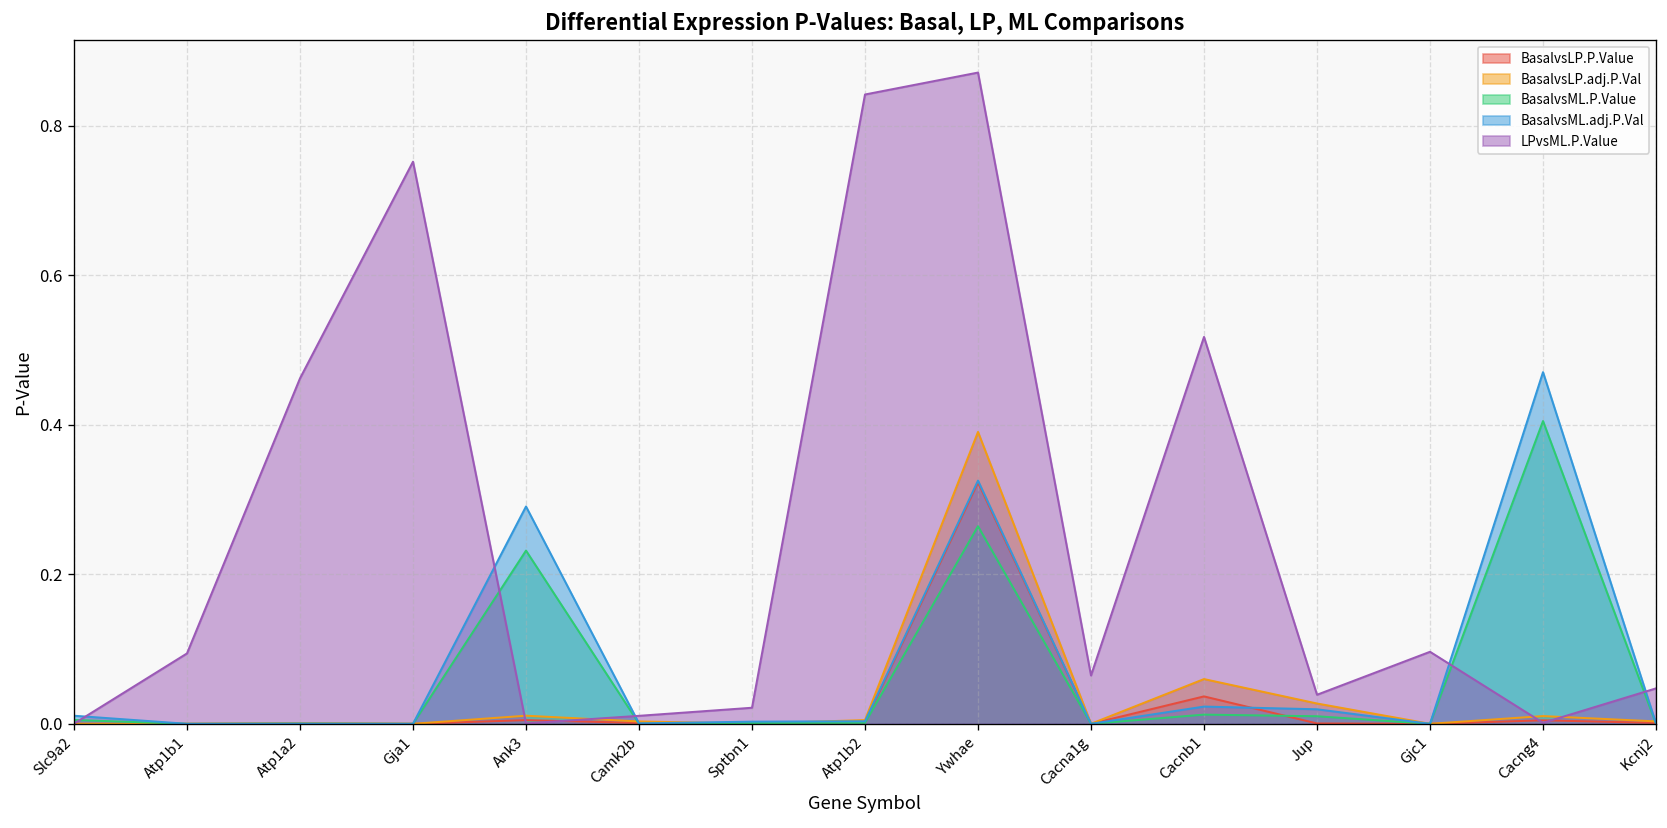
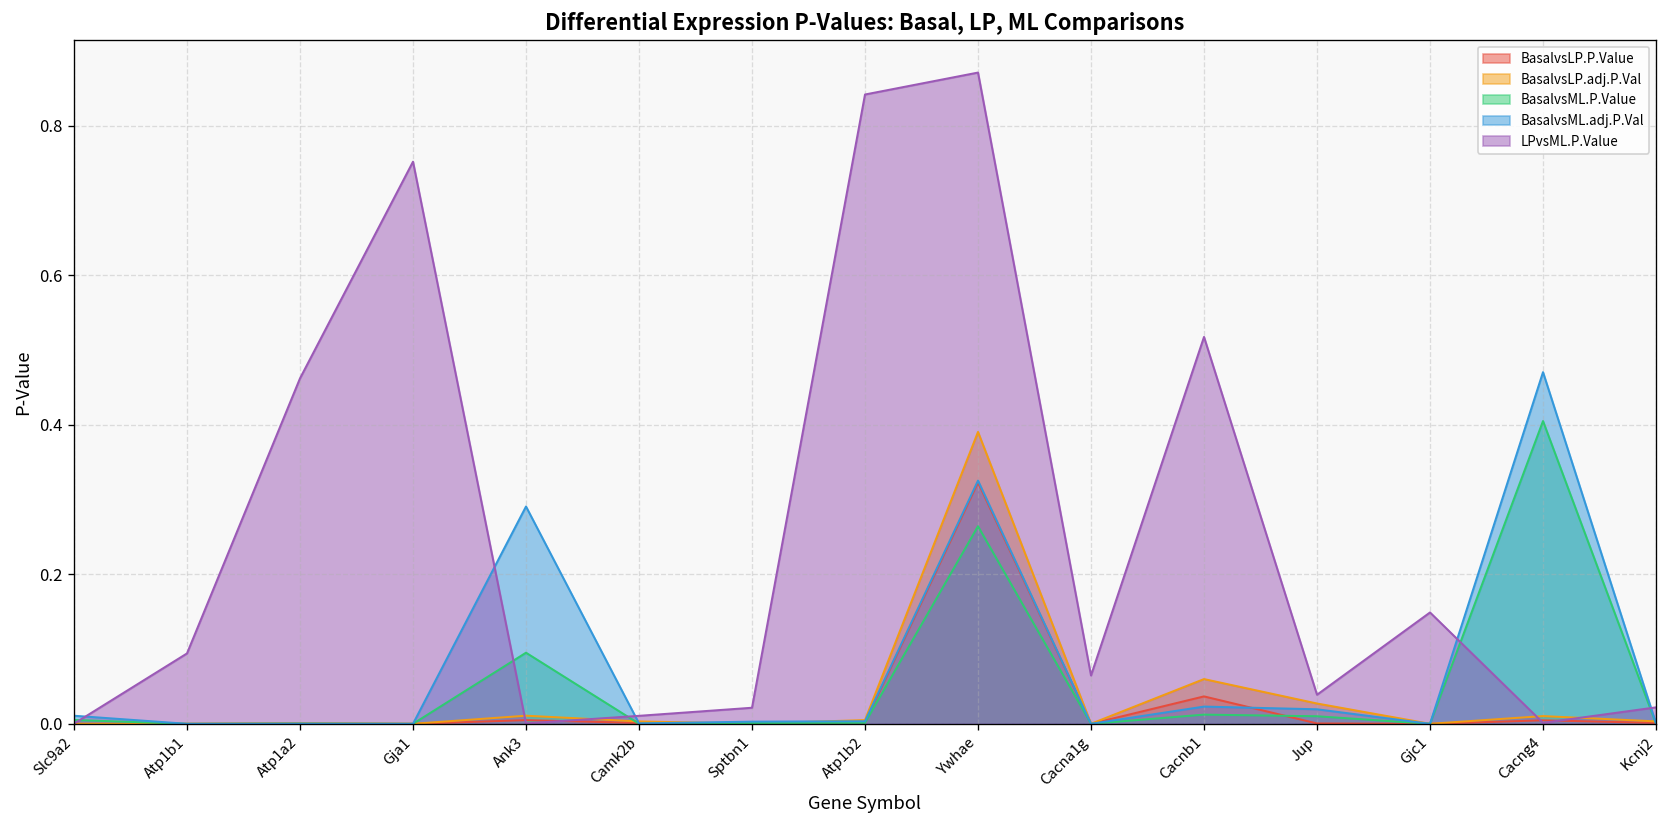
BasalvsML.P.Value, Ank3: 0.23 -> 0.10
LPvsML.P.Value, Gjc1: 0.10 -> 0.15
LPvsML.P.Value, Kcnj2: 0.05 -> 0.02
